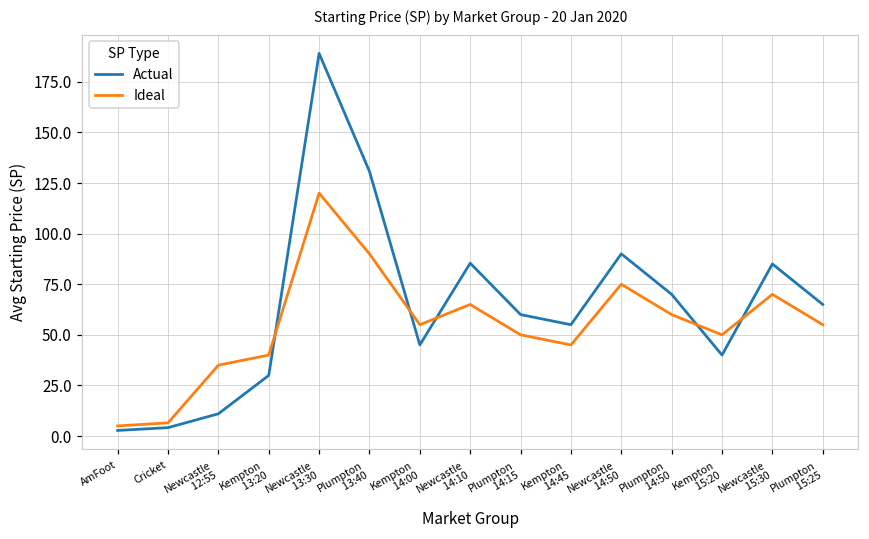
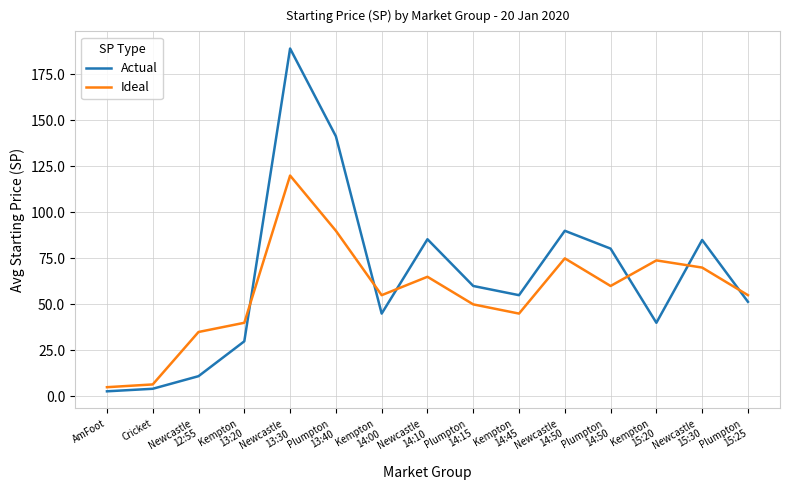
Actual, Plumpton 13:40: 131 -> 141
Actual, Plumpton 14:50: 70 -> 80
Ideal, Kempton 15:20: 50 -> 74
Actual, Plumpton 15:25: 65 -> 51
